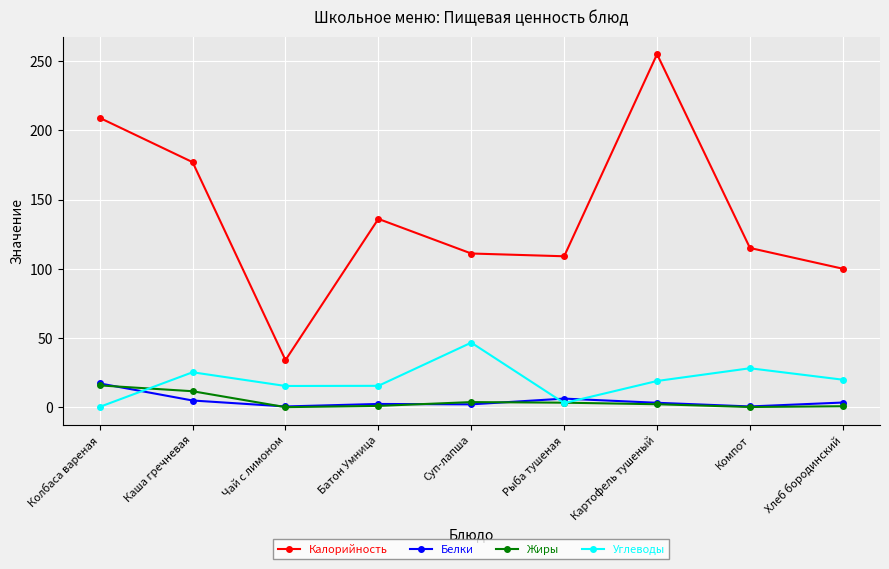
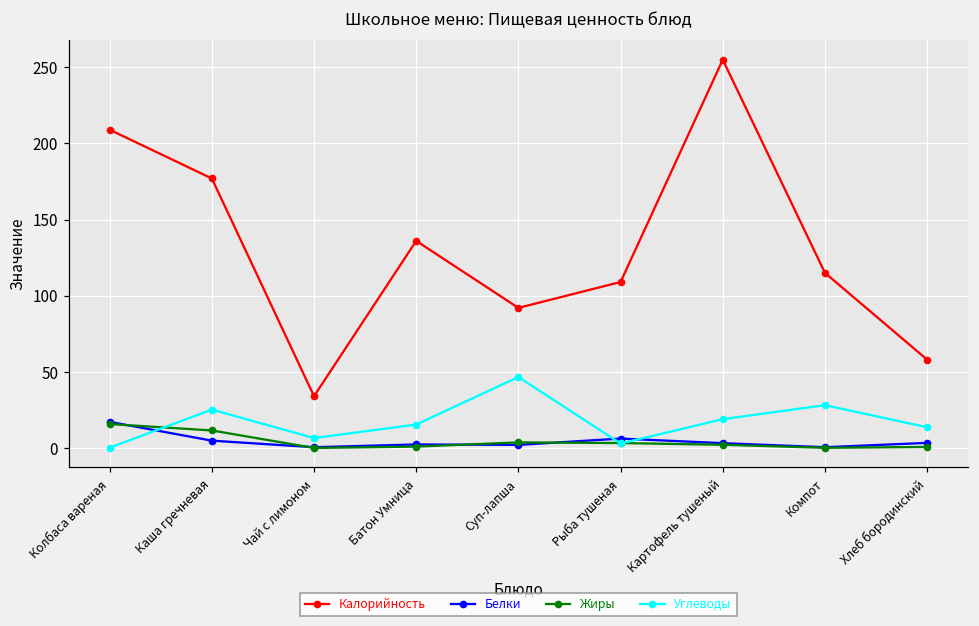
Углеводы, Чай с лимоном: 15 -> 7
Калорийность, Суп-лапша: 111 -> 92
Калорийность, Хлеб бородинский: 100 -> 58
Углеводы, Хлеб бородинский: 20 -> 14
